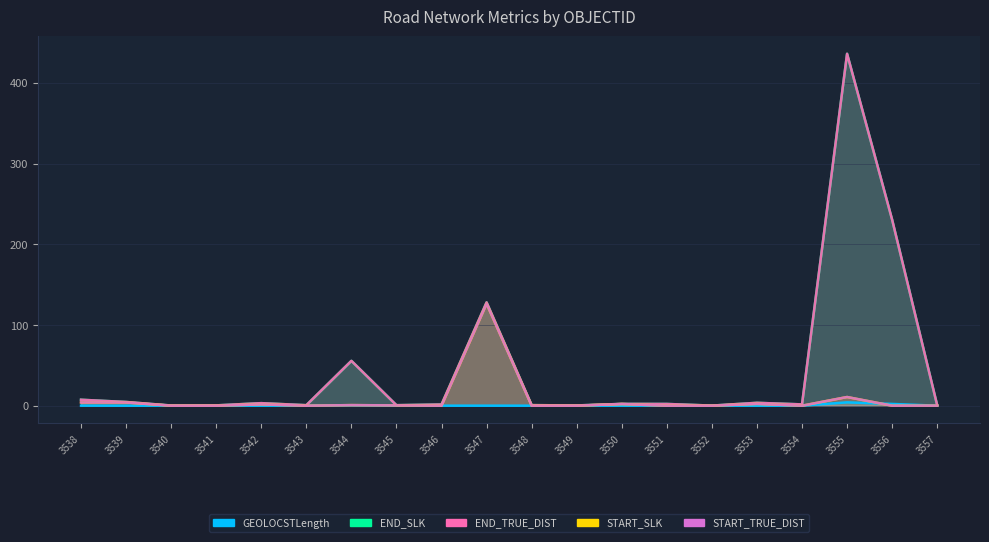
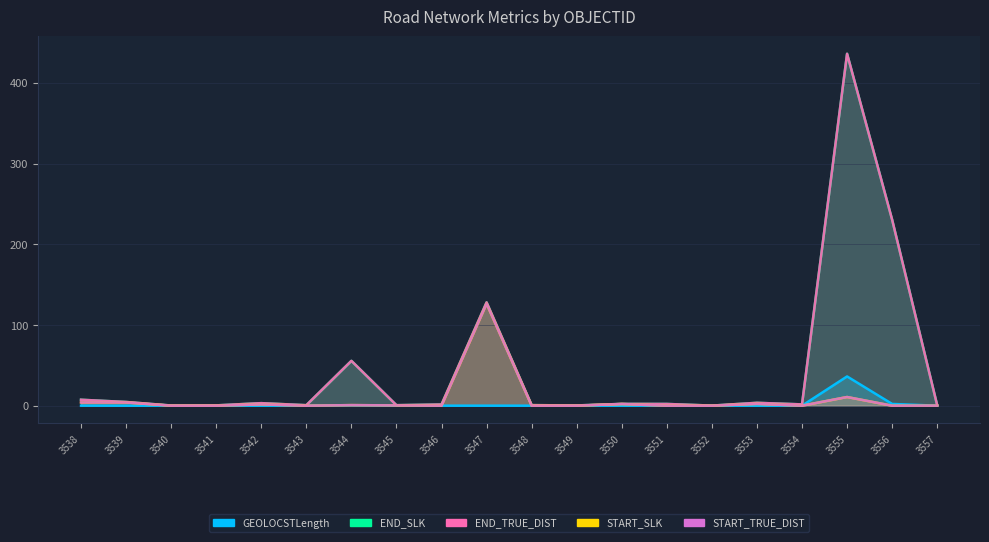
GEOLOCSTLength, 3555: 0 -> 40
